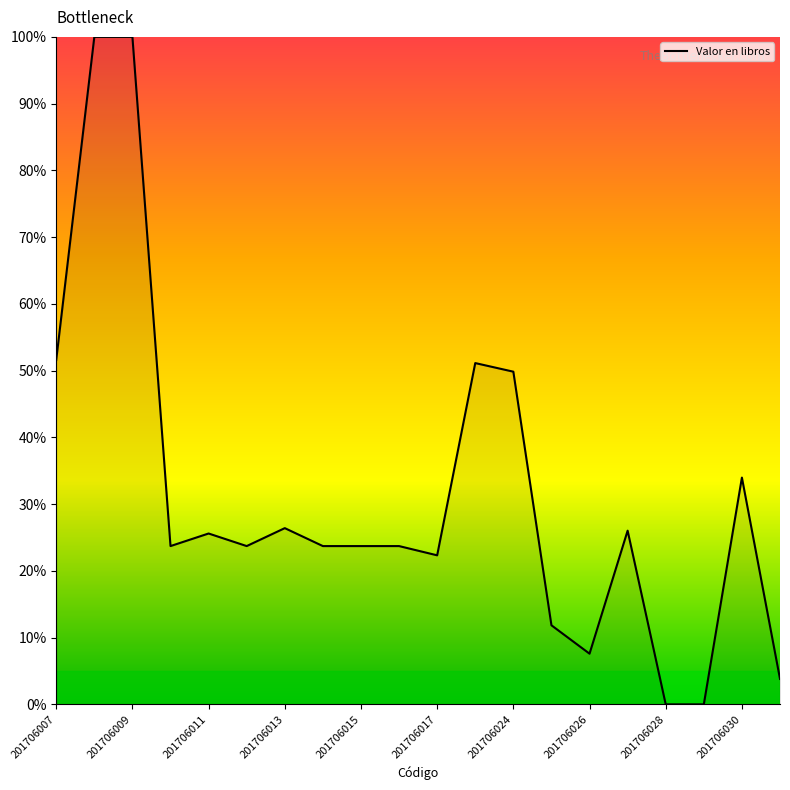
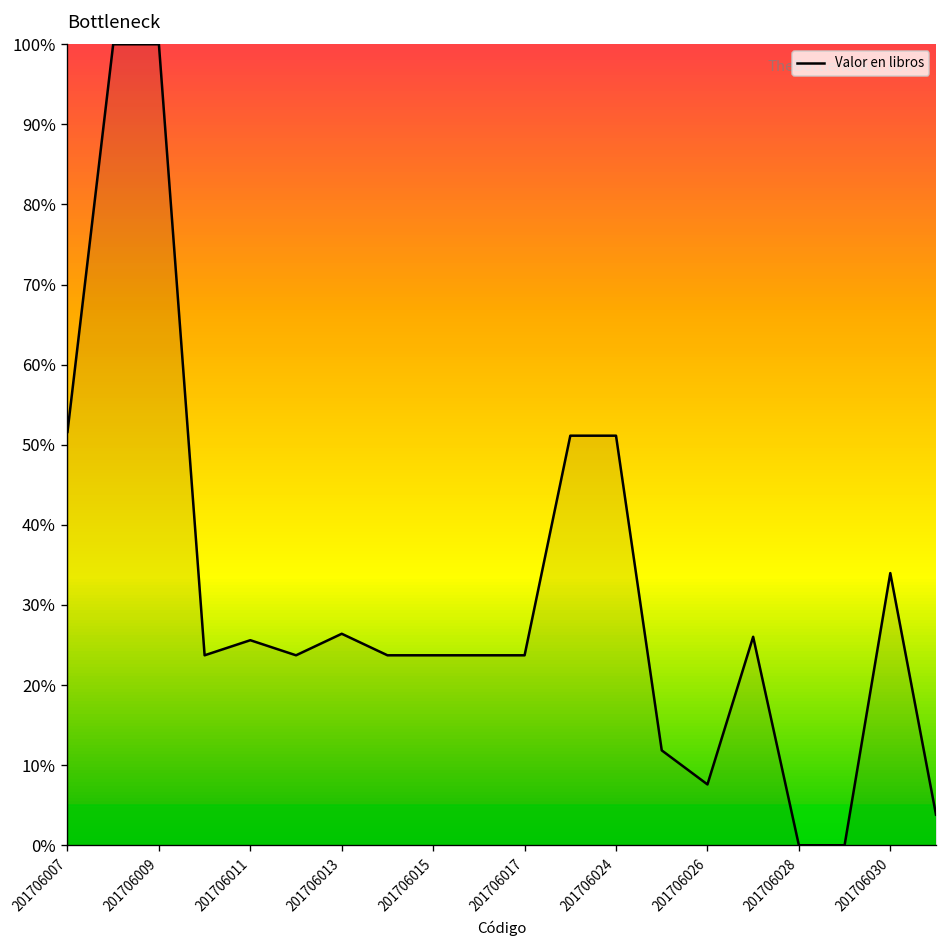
201706017: 22% -> 24%
201706024: 50% -> 51%
